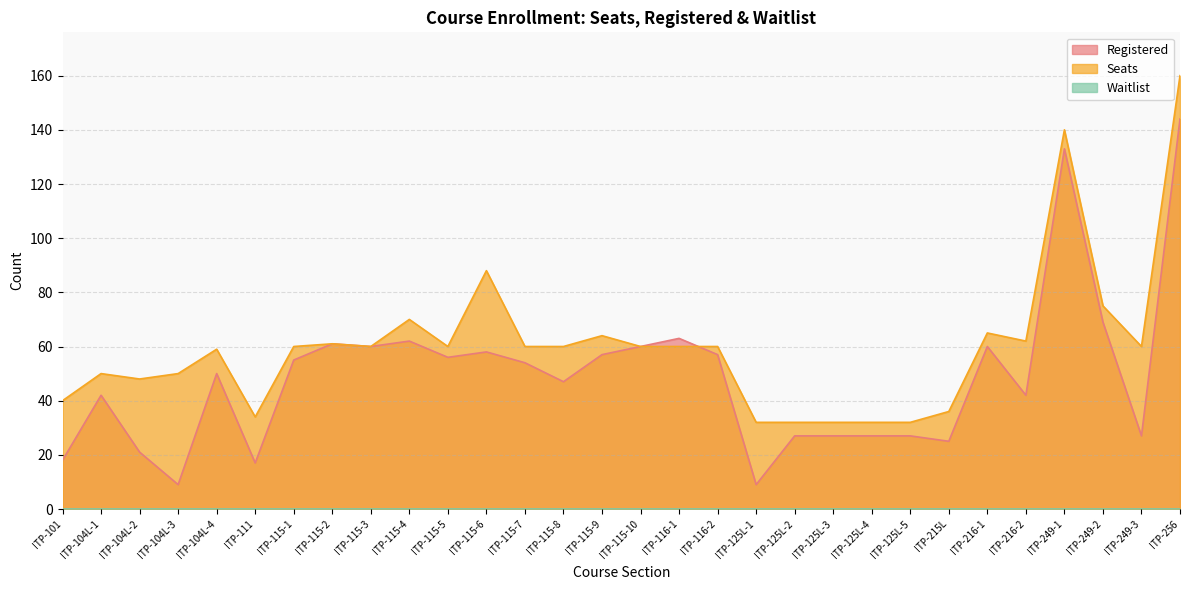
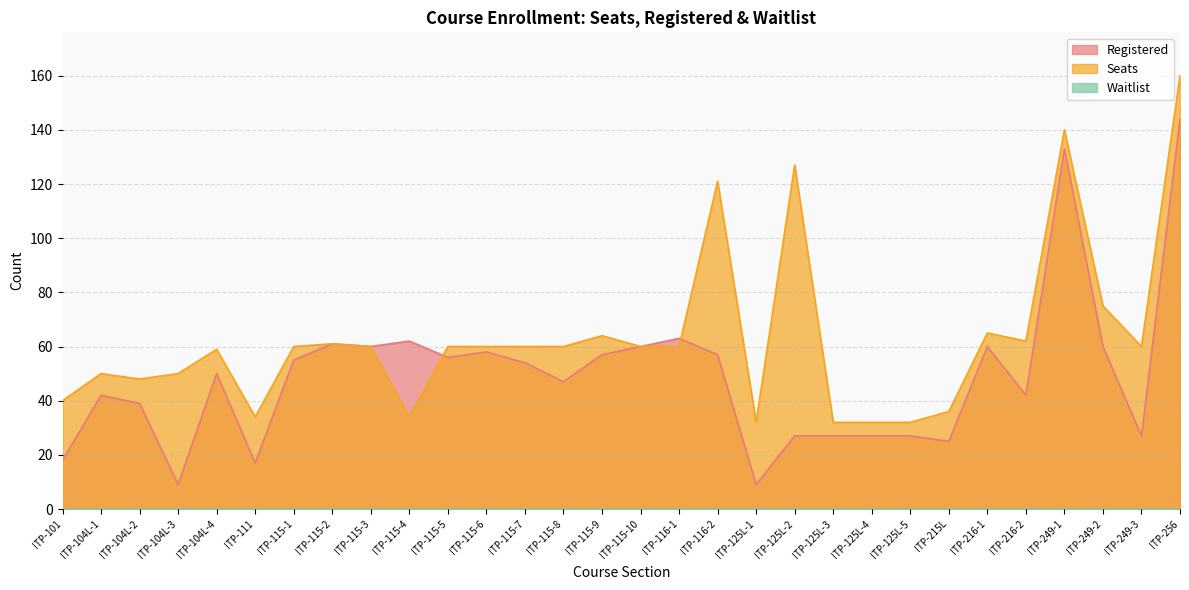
Registered, ITP-104L-2: 21 -> 39
Seats, ITP-115-4: 70 -> 34
Seats, ITP-115-6: 88 -> 60
Seats, ITP-116-2: 60 -> 121
Seats, ITP-125L-2: 32 -> 127
Registered, ITP-249-2: 69 -> 60
